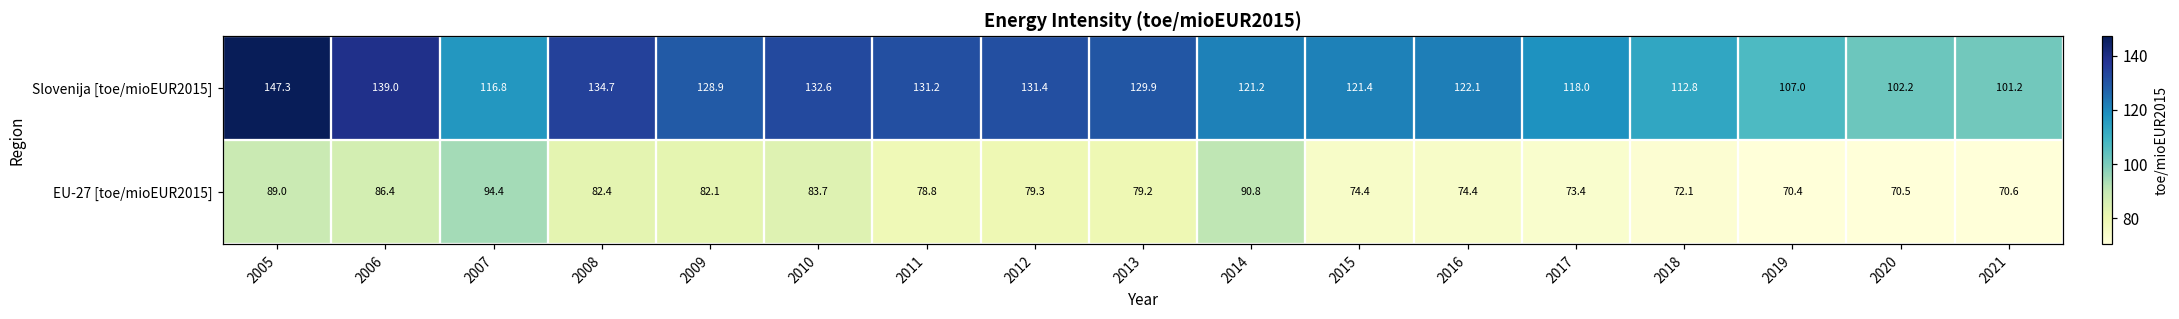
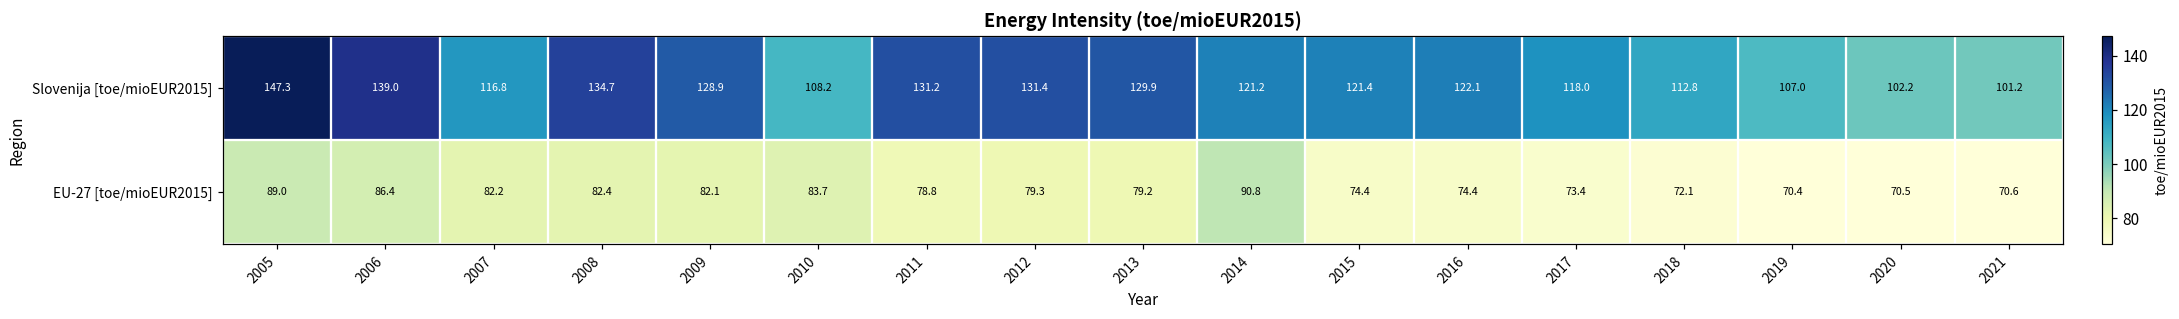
Slovenija [toe/mioEUR2015], 2010: 132.6 -> 108.2
EU-27 [toe/mioEUR2015], 2007: 94.4 -> 82.2
